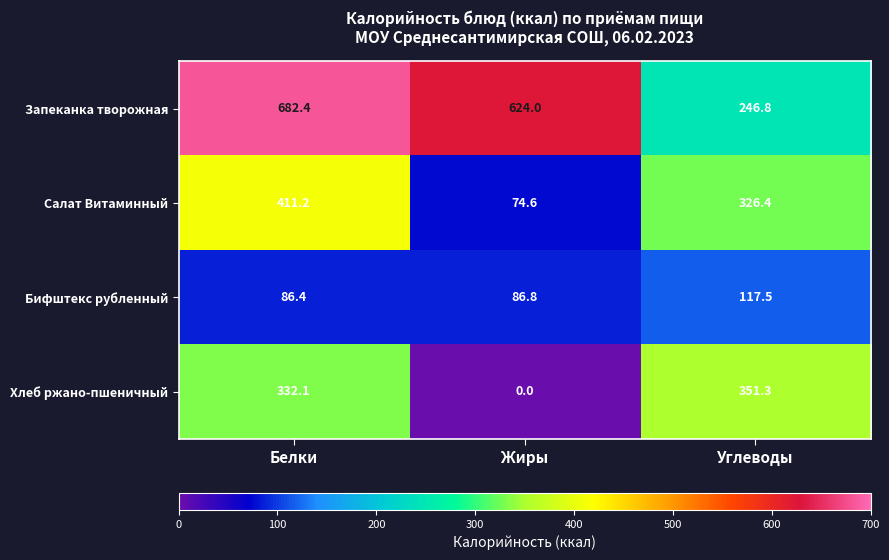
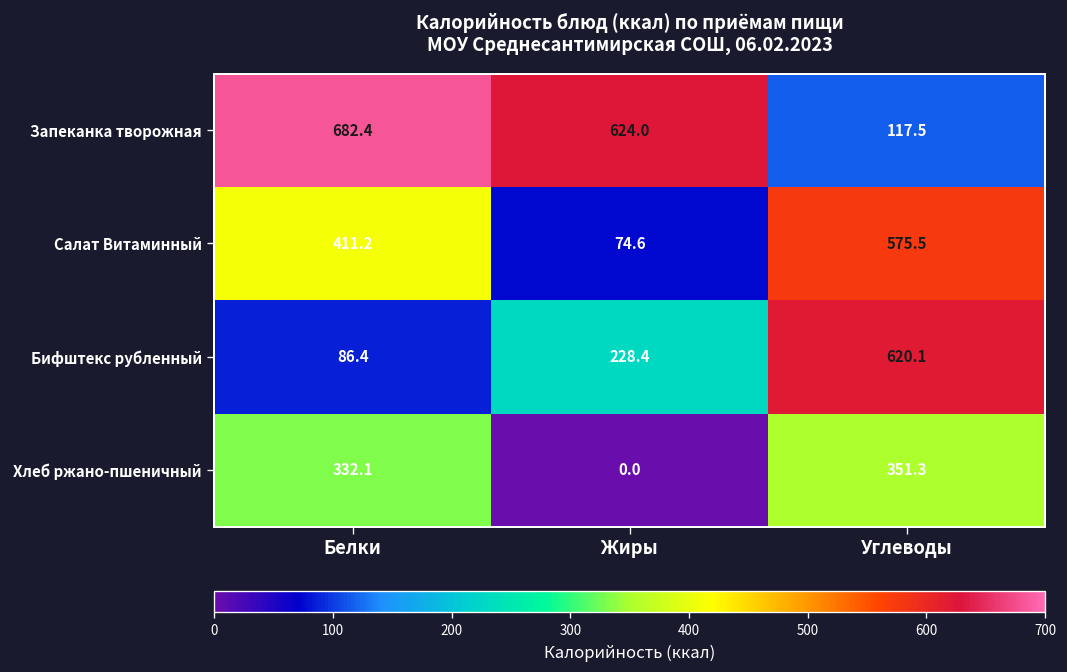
Запеканка творожная, Углеводы: 246.8 -> 117.5
Салат Витаминный, Углеводы: 326.4 -> 575.5
Бифштекс рубленный, Жиры: 86.8 -> 228.4
Бифштекс рубленный, Углеводы: 117.5 -> 620.1
